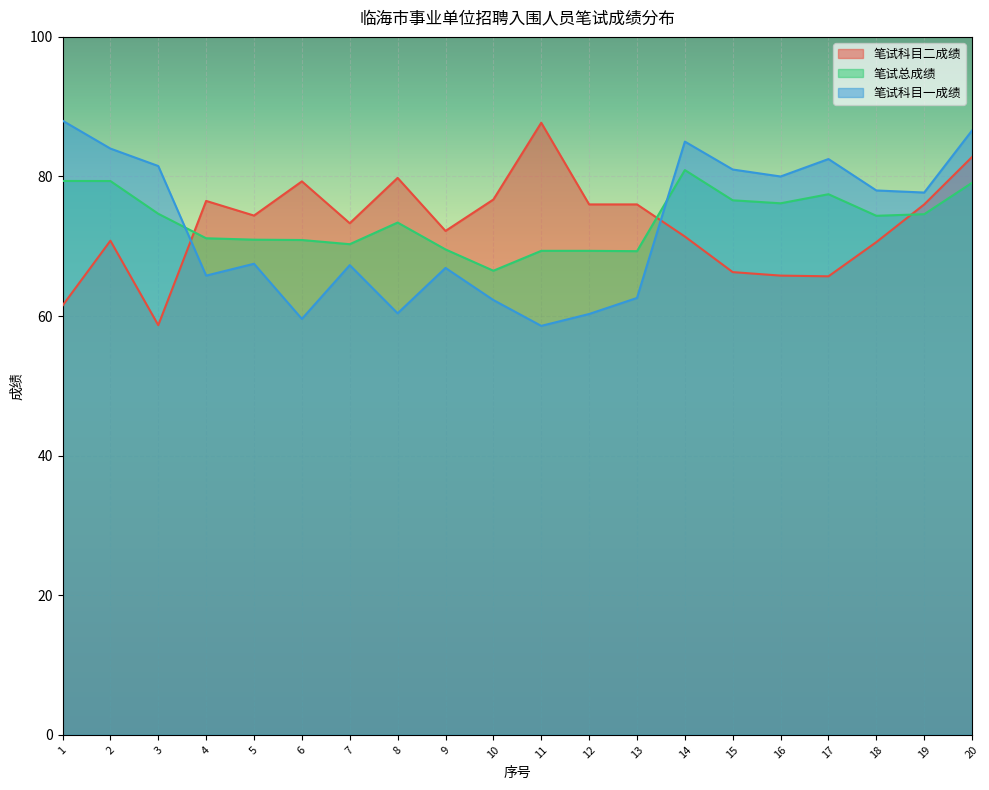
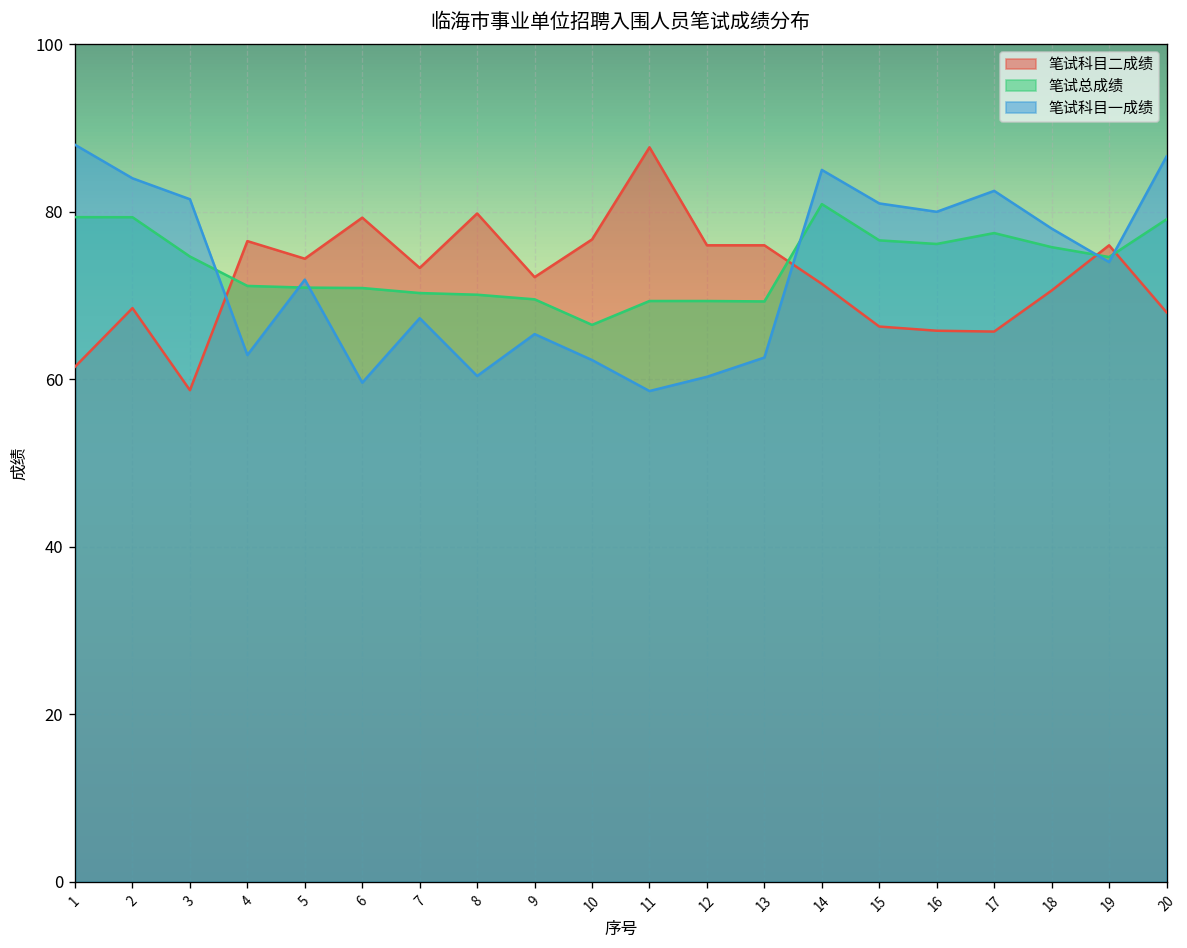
笔试科目二成绩, 2: 71 -> 69
笔试科目一成绩, 4: 66 -> 63
笔试科目一成绩, 5: 68 -> 72
笔试总成绩, 8: 73 -> 70
笔试科目一成绩, 9: 67 -> 65
笔试总成绩, 18: 74 -> 76
笔试科目一成绩, 19: 78 -> 74
笔试科目二成绩, 20: 83 -> 68
